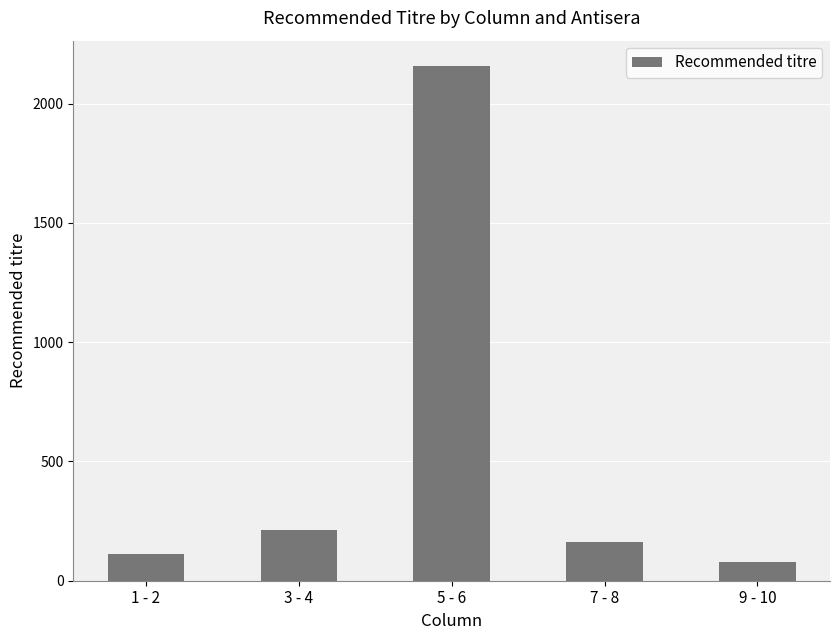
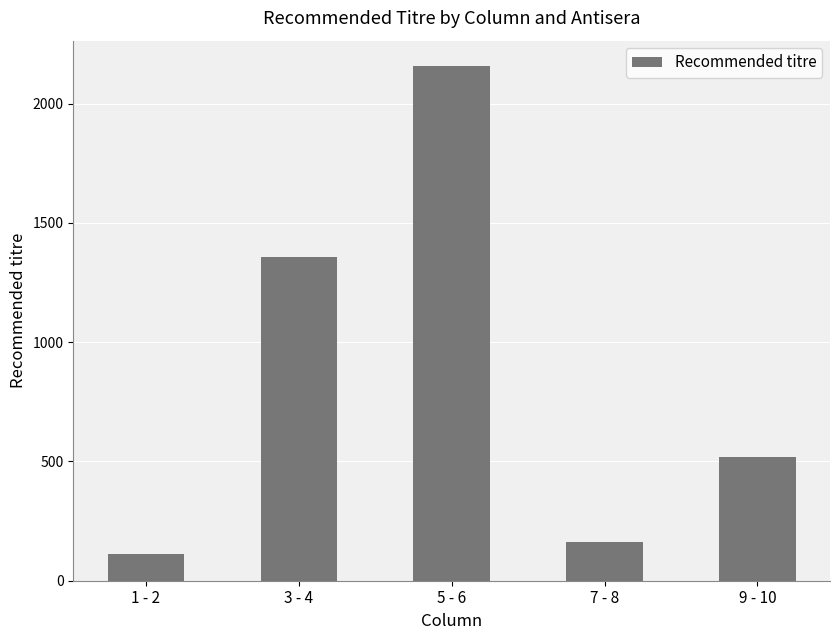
3 - 4: 210 -> 1360
9 - 10: 80 -> 520
